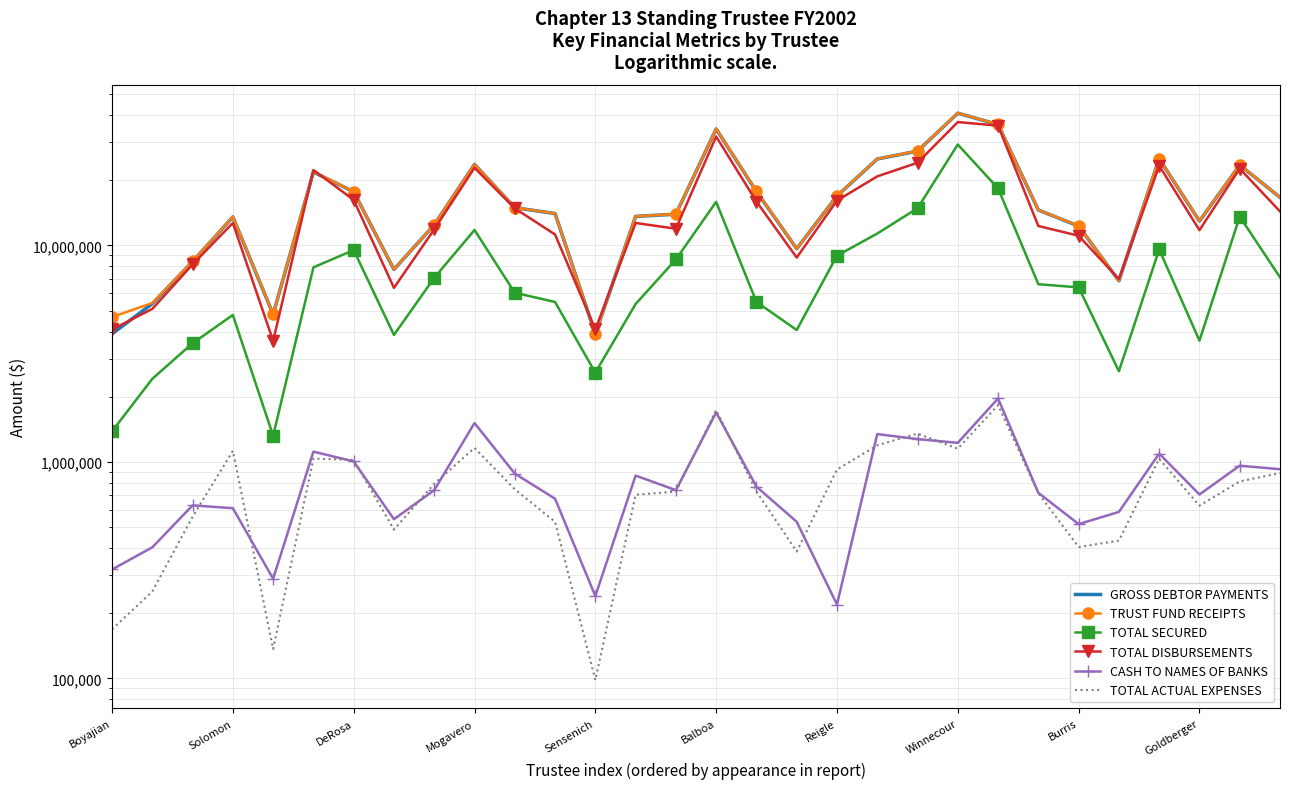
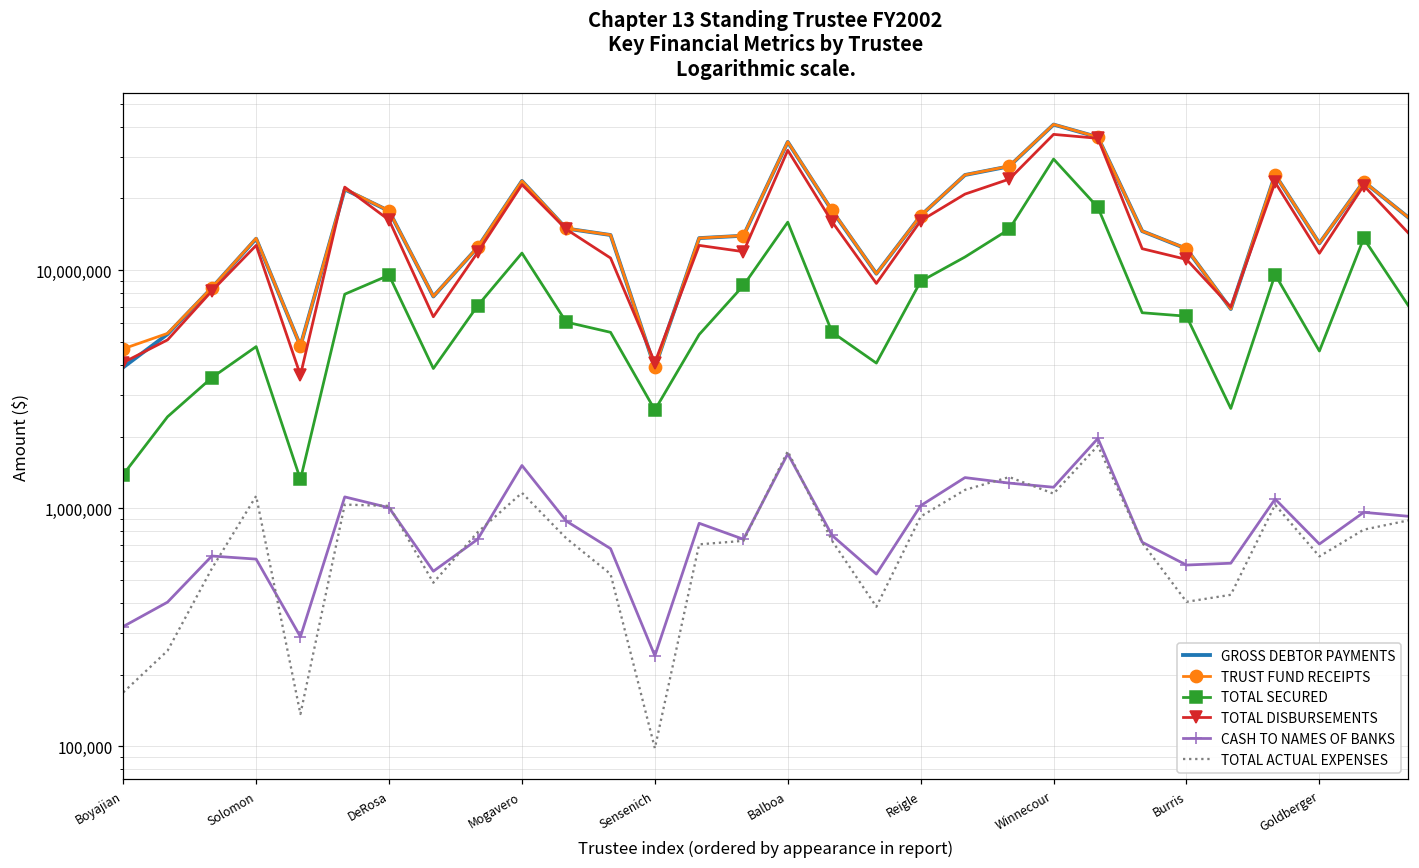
CASH TO NAMES OF BANKS, Reigle: 220,000 -> 1,000,000
CASH TO NAMES OF BANKS, Burris: 520,000 -> 580,000
TOTAL SECURED, Goldberger: 3,600,000 -> 4,600,000
